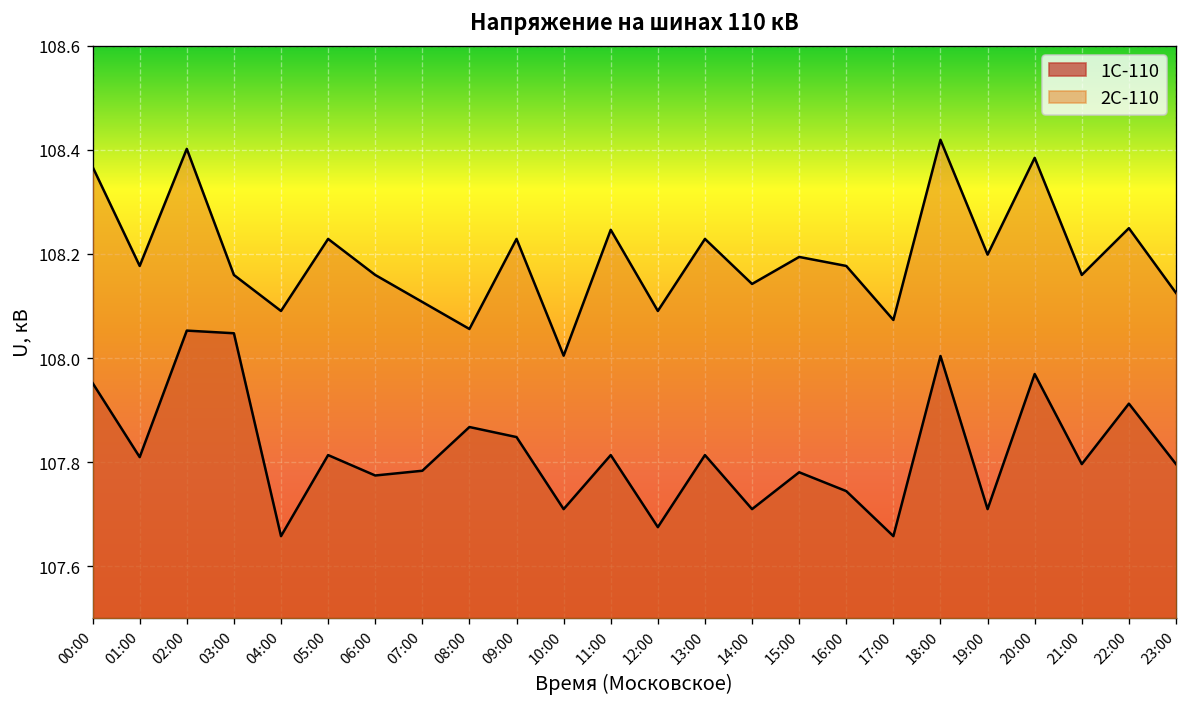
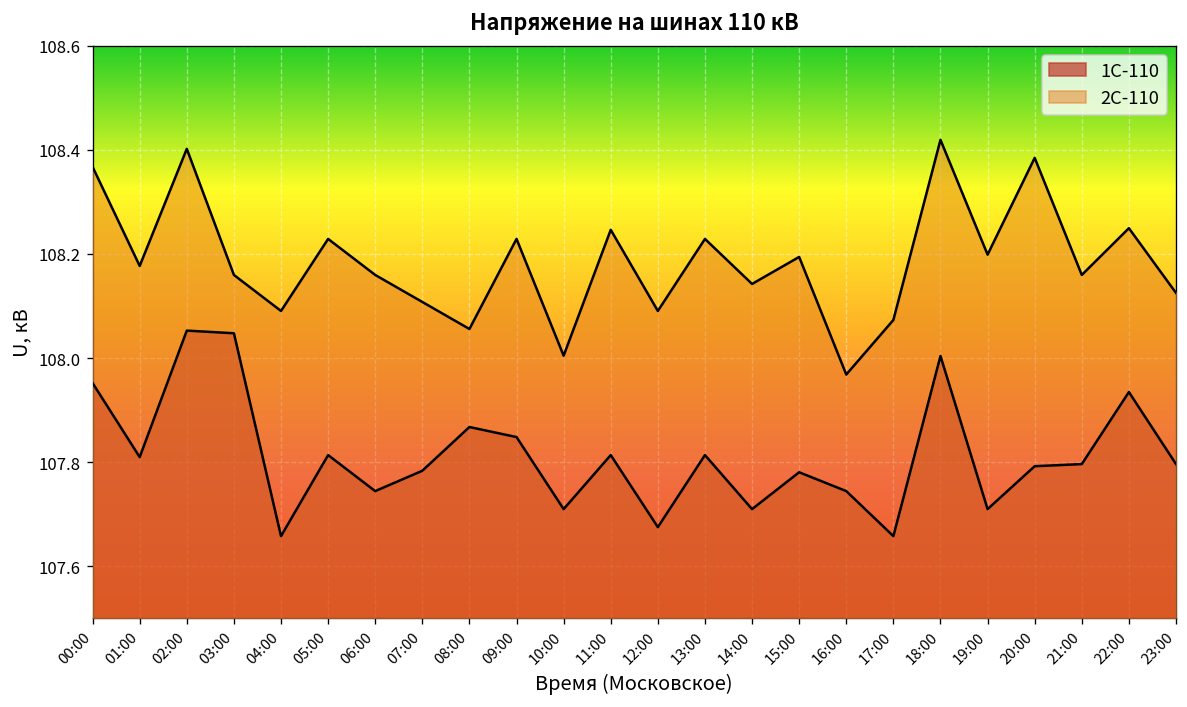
1С-110, 06:00: 107.77 -> 107.74
2С-110, 16:00: 108.18 -> 107.97
1С-110, 20:00: 107.97 -> 107.79
1С-110, 22:00: 107.91 -> 107.93
